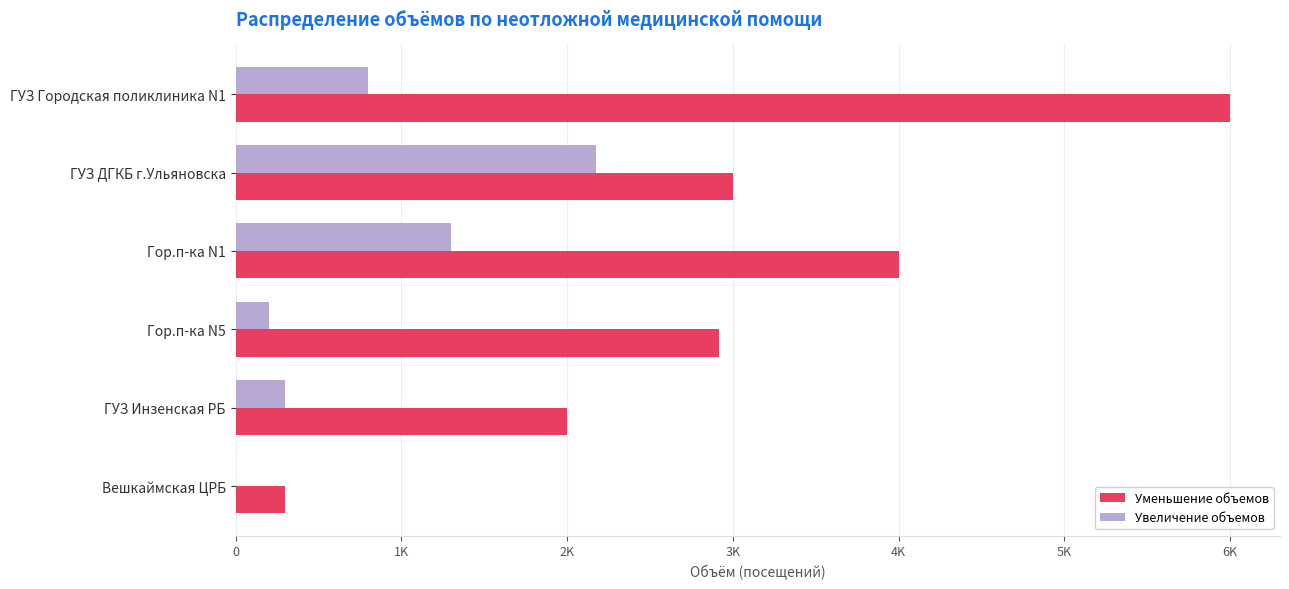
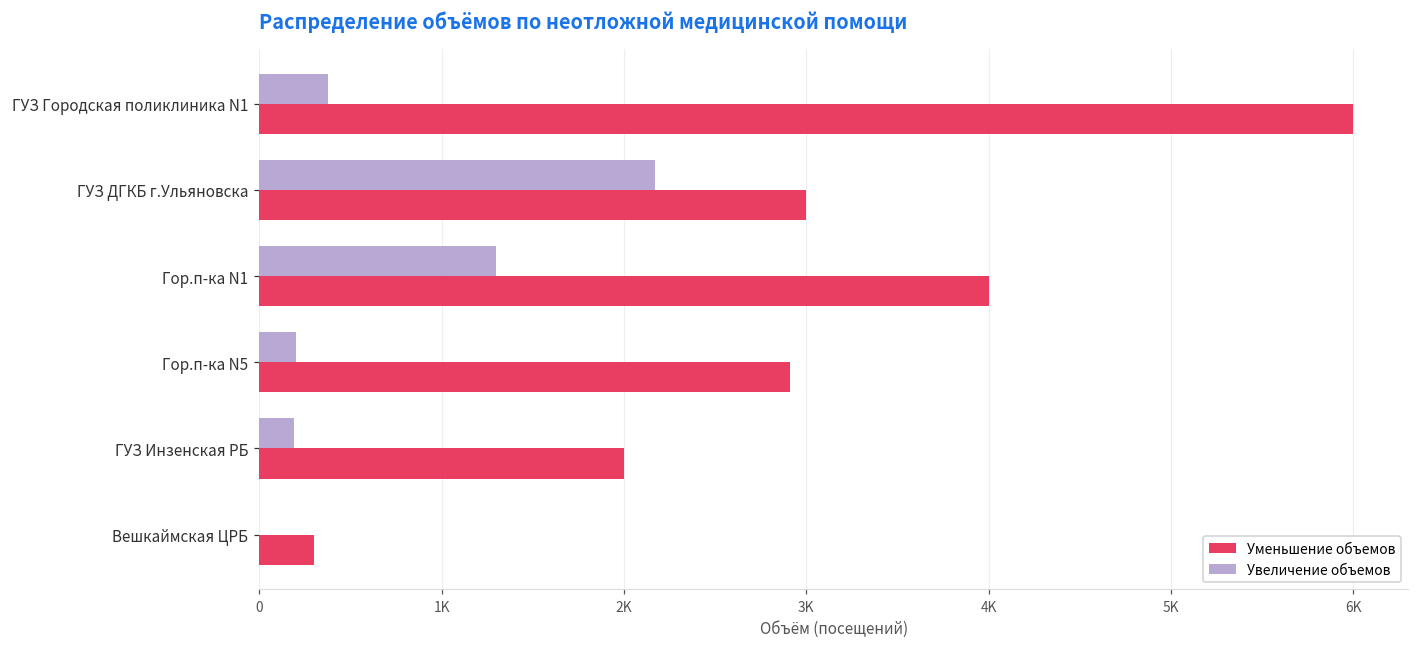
Увеличение объемов, ГУЗ Городская поликлиника N1: 800 -> 380
Увеличение объемов, ГУЗ Инзенская РБ: 300 -> 190
